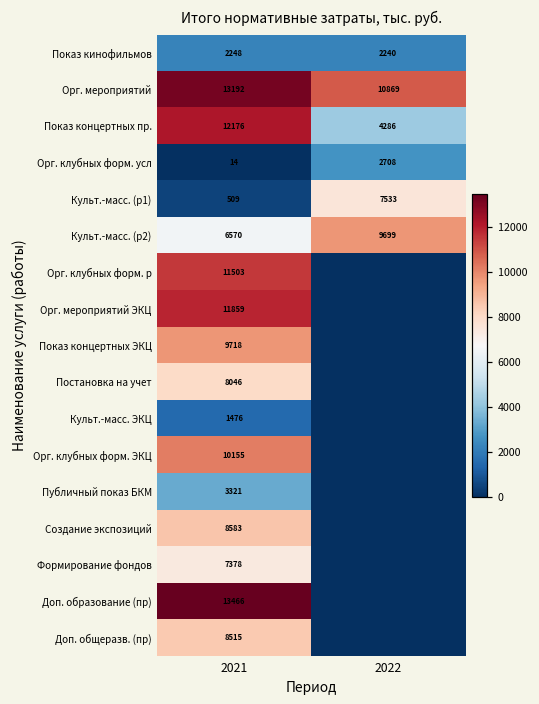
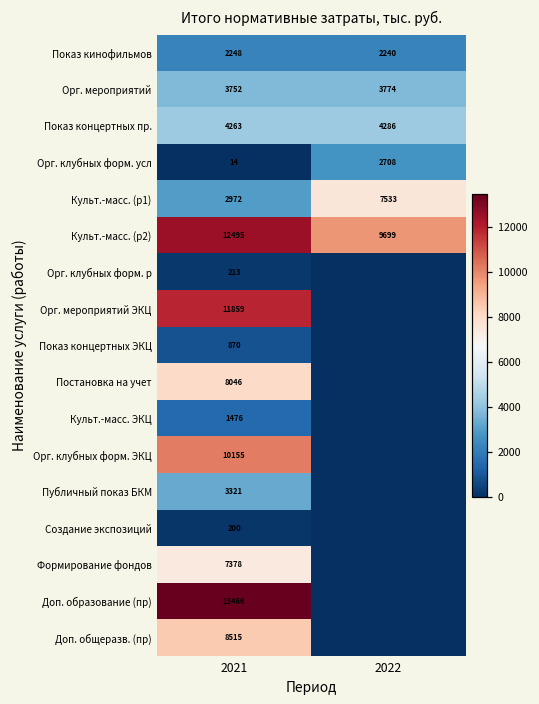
Орг. мероприятий, 2021: 13192 -> 3752
Орг. мероприятий, 2022: 10869 -> 3774
Показ концертных пр., 2021: 12176 -> 4263
Культ.-масс. (р1), 2021: 509 -> 2972
Культ.-масс. (р2), 2021: 6570 -> 12495
Орг. клубных форм. р, 2021: 11503 -> 213
Показ концертных ЭКЦ, 2021: 9718 -> 870
Создание экспозиций, 2021: 8583 -> 200
